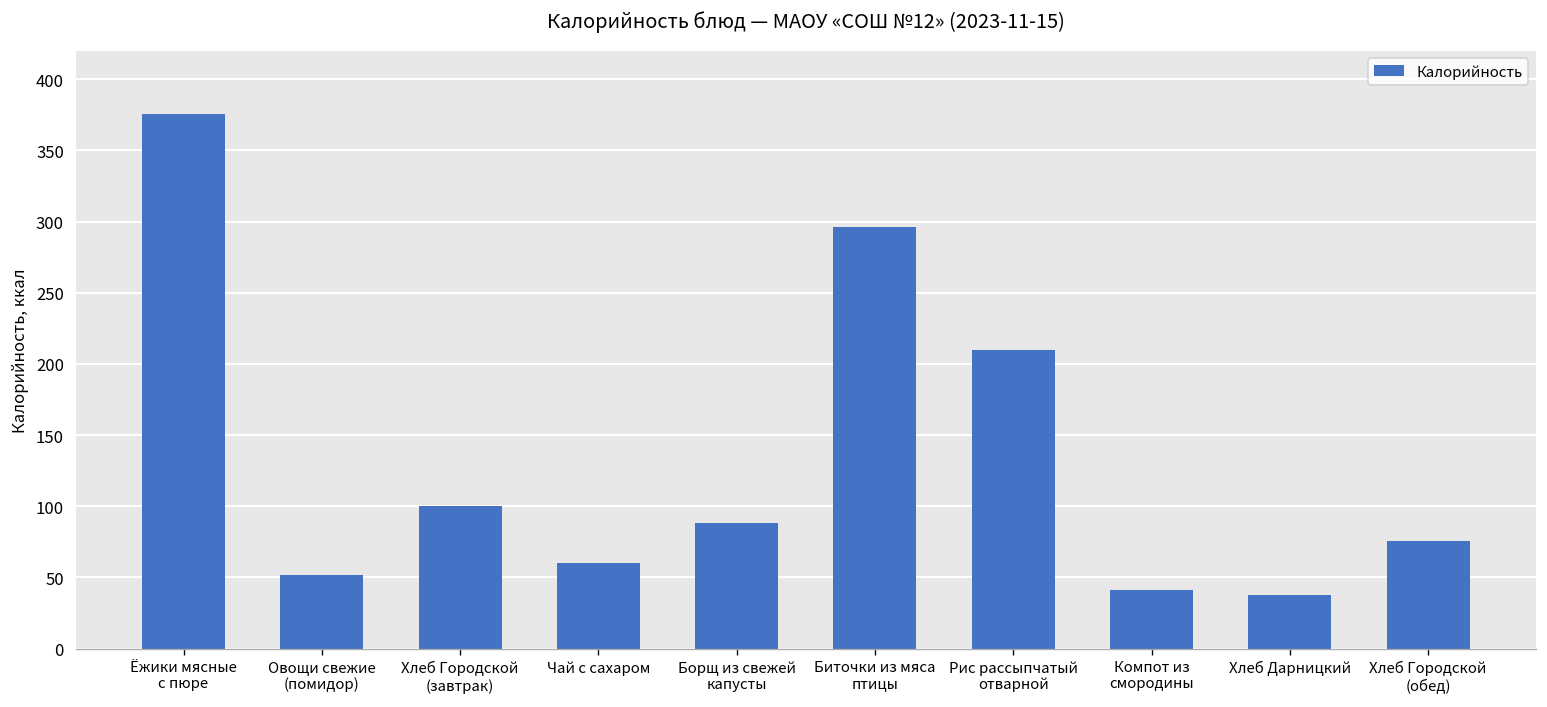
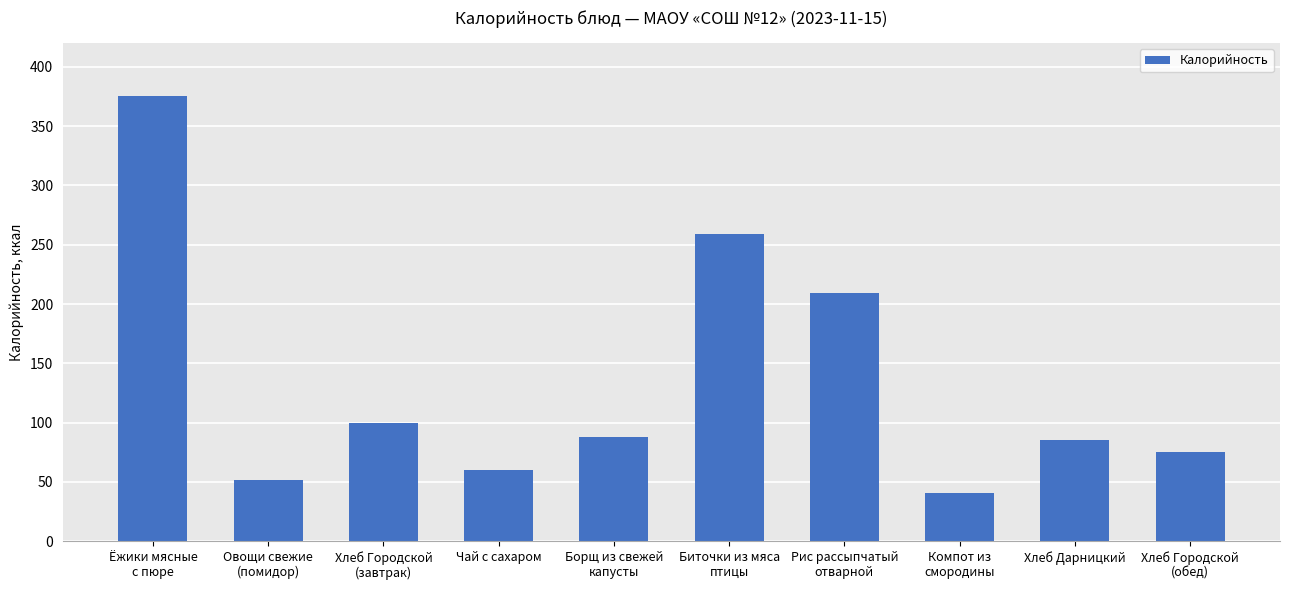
Биточки из мяса птицы: 296 -> 259
Хлеб Дарницкий: 38 -> 85
